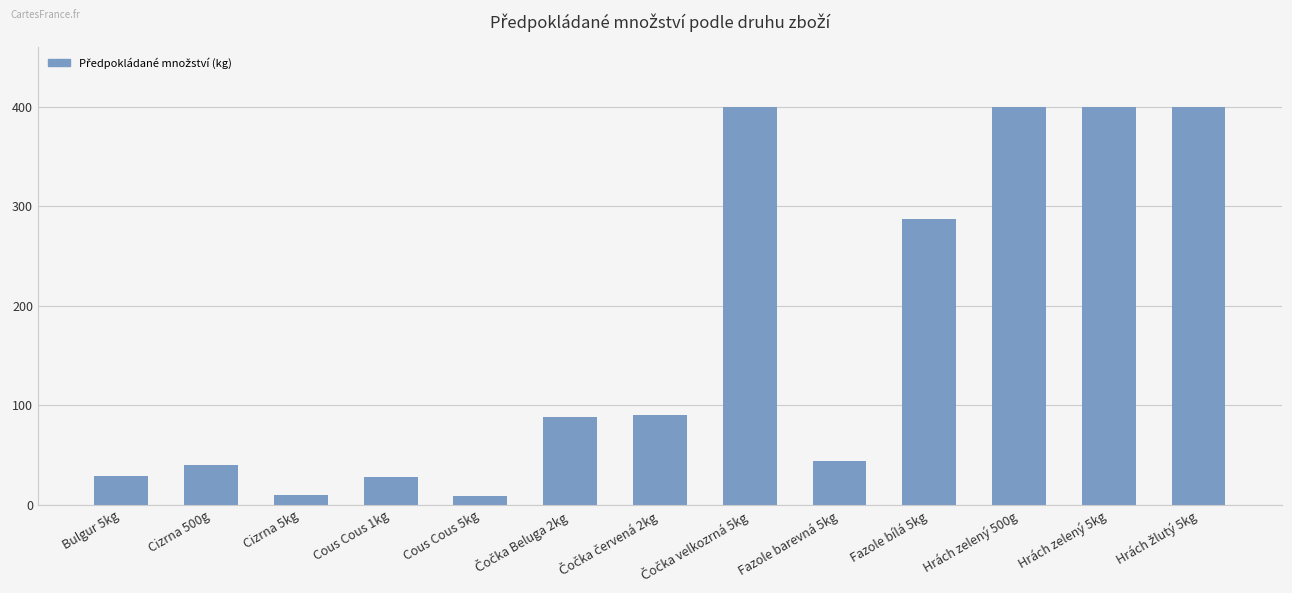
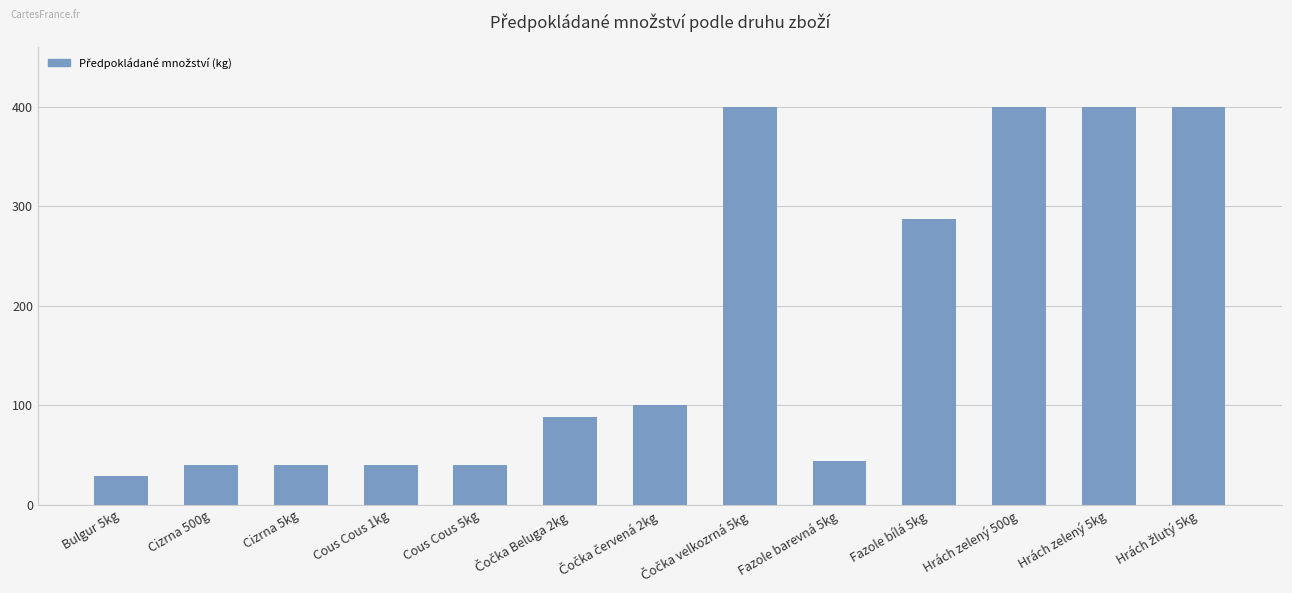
Cizrna 5kg: 10 -> 40
Cous Cous 1kg: 30 -> 40
Cous Cous 5kg: 10 -> 40
Čočka červená 2kg: 90 -> 100
